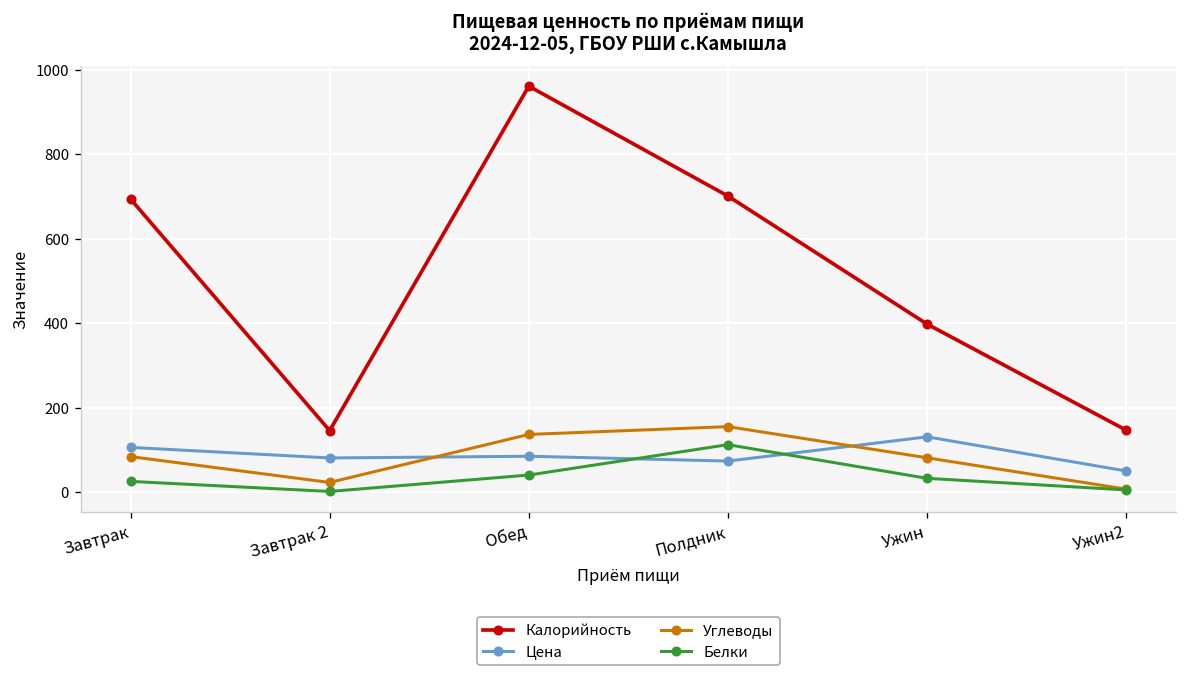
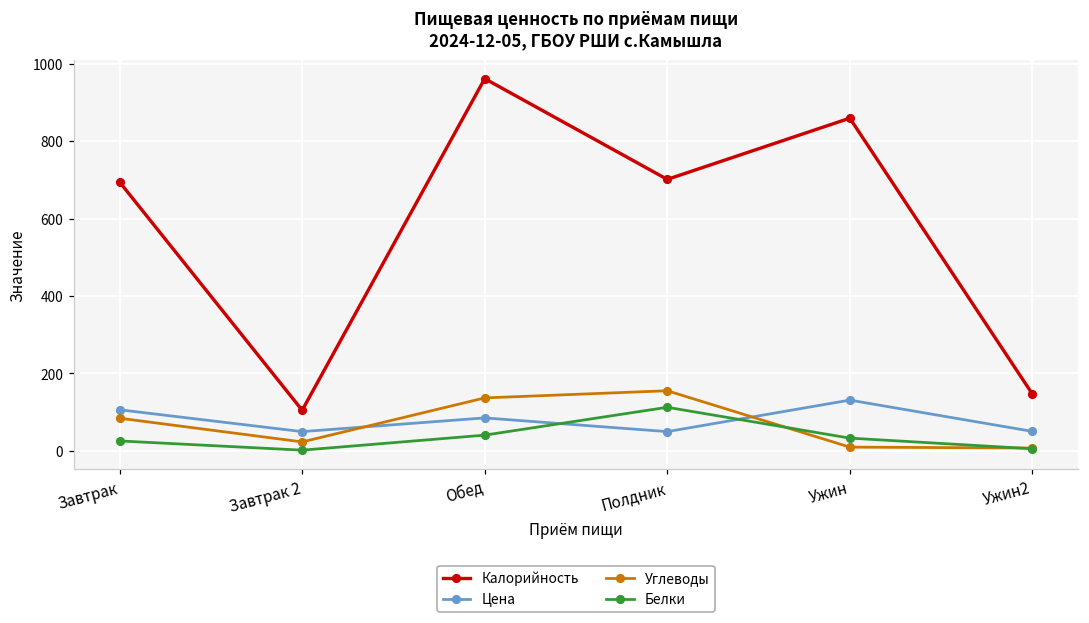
Калорийность, Завтрак 2: 150 -> 110
Цена, Завтрак 2: 80 -> 50
Цена, Полдник: 70 -> 50
Калорийность, Ужин: 400 -> 860
Углеводы, Ужин: 80 -> 10
